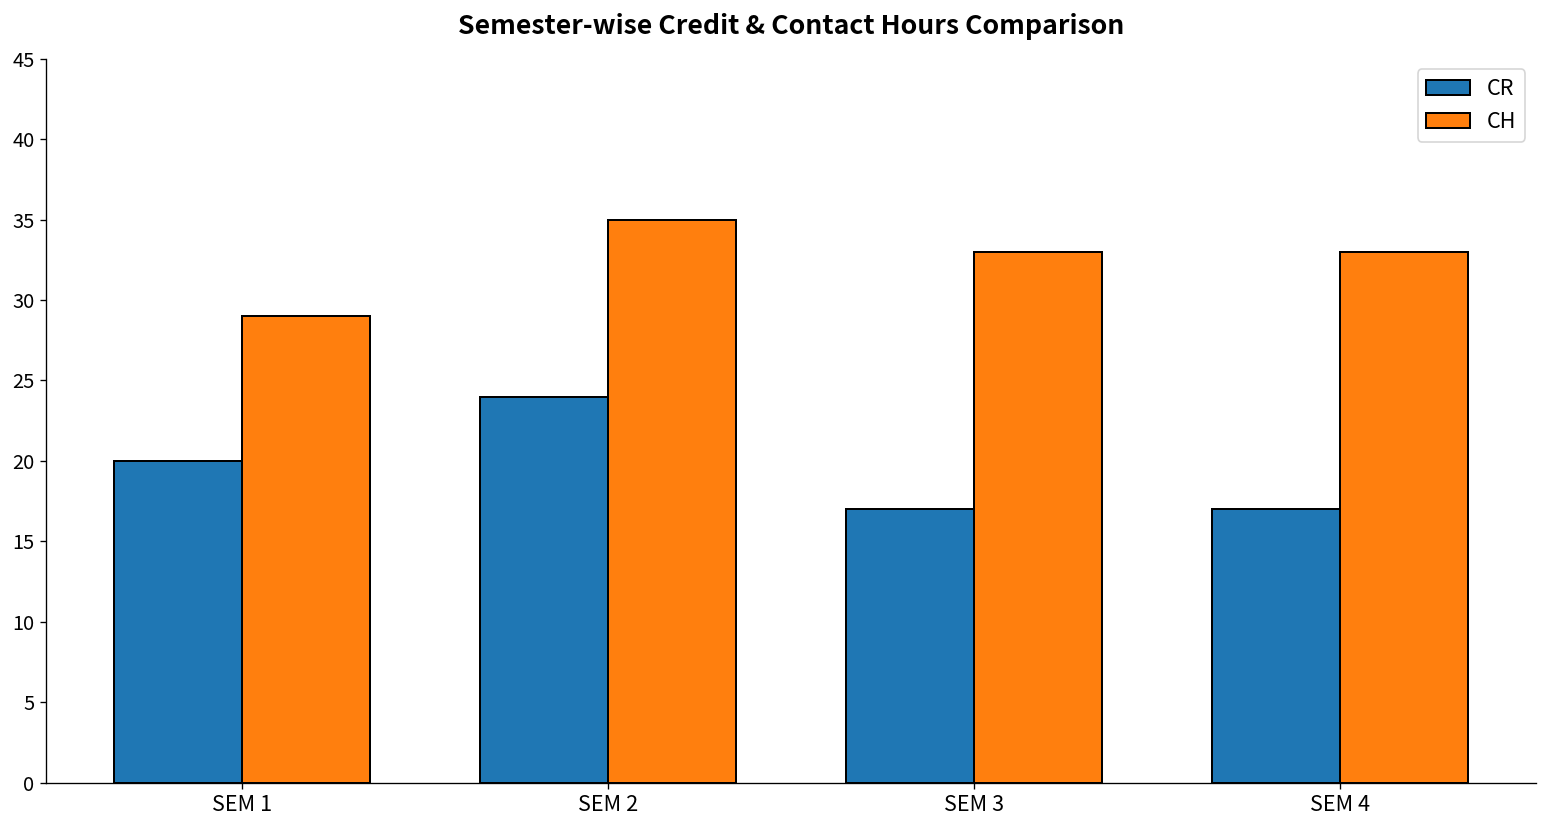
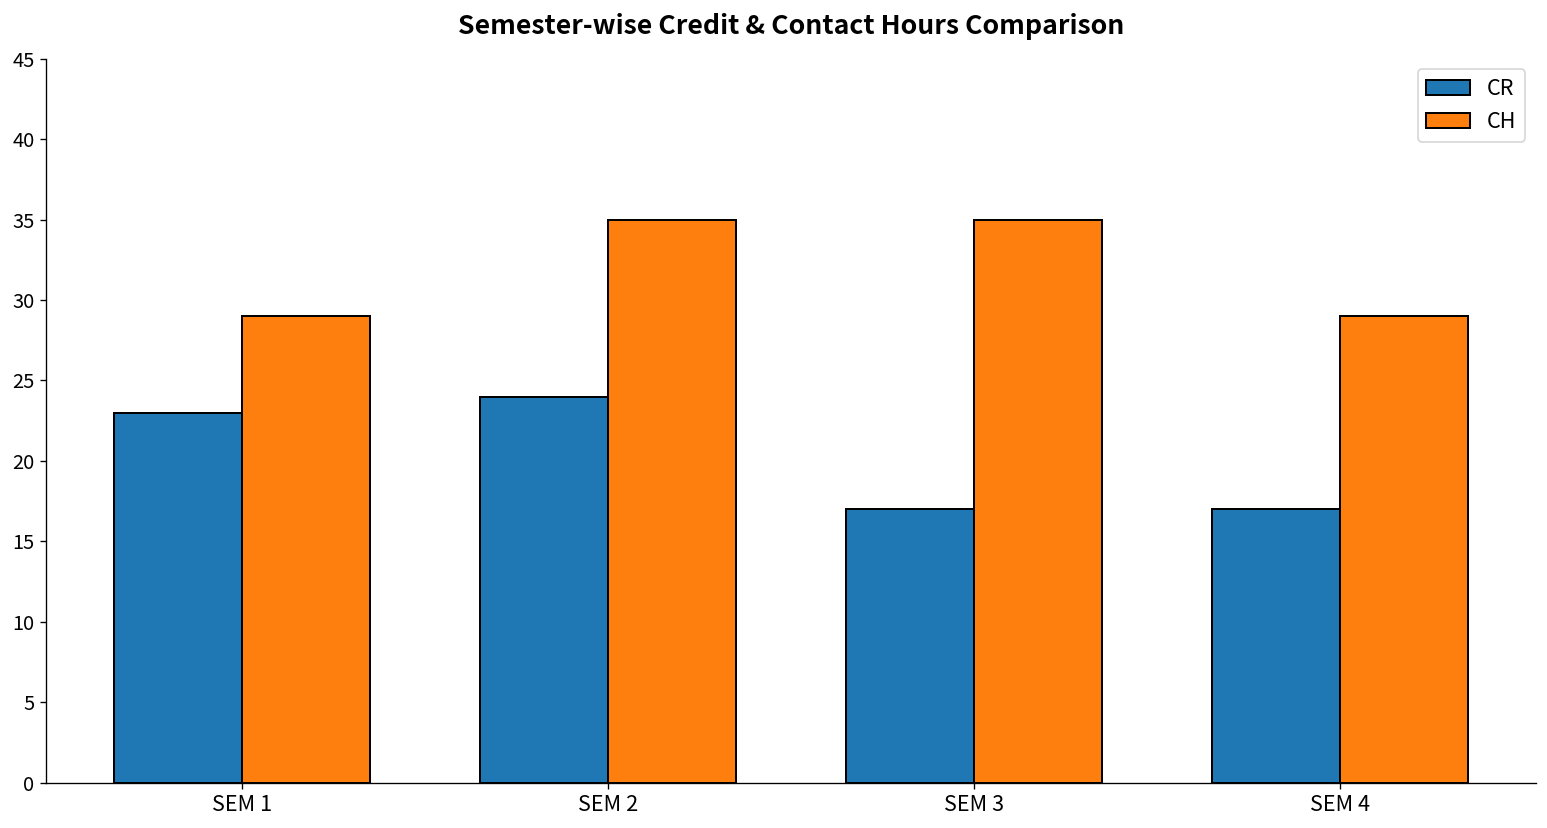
CR, SEM 1: 20 -> 23
CH, SEM 3: 33 -> 35
CH, SEM 4: 33 -> 29
